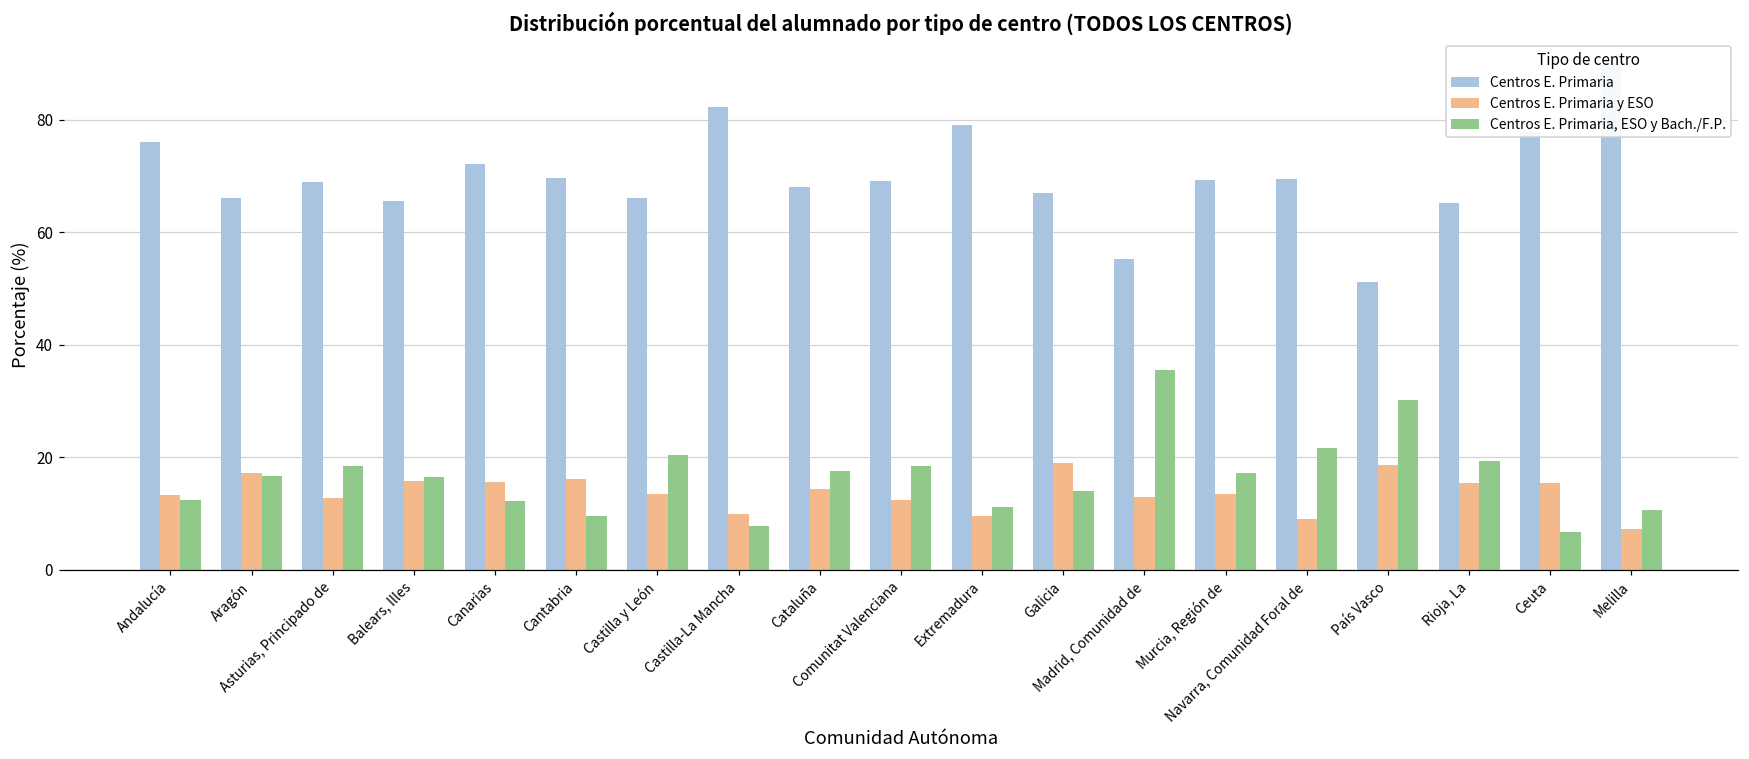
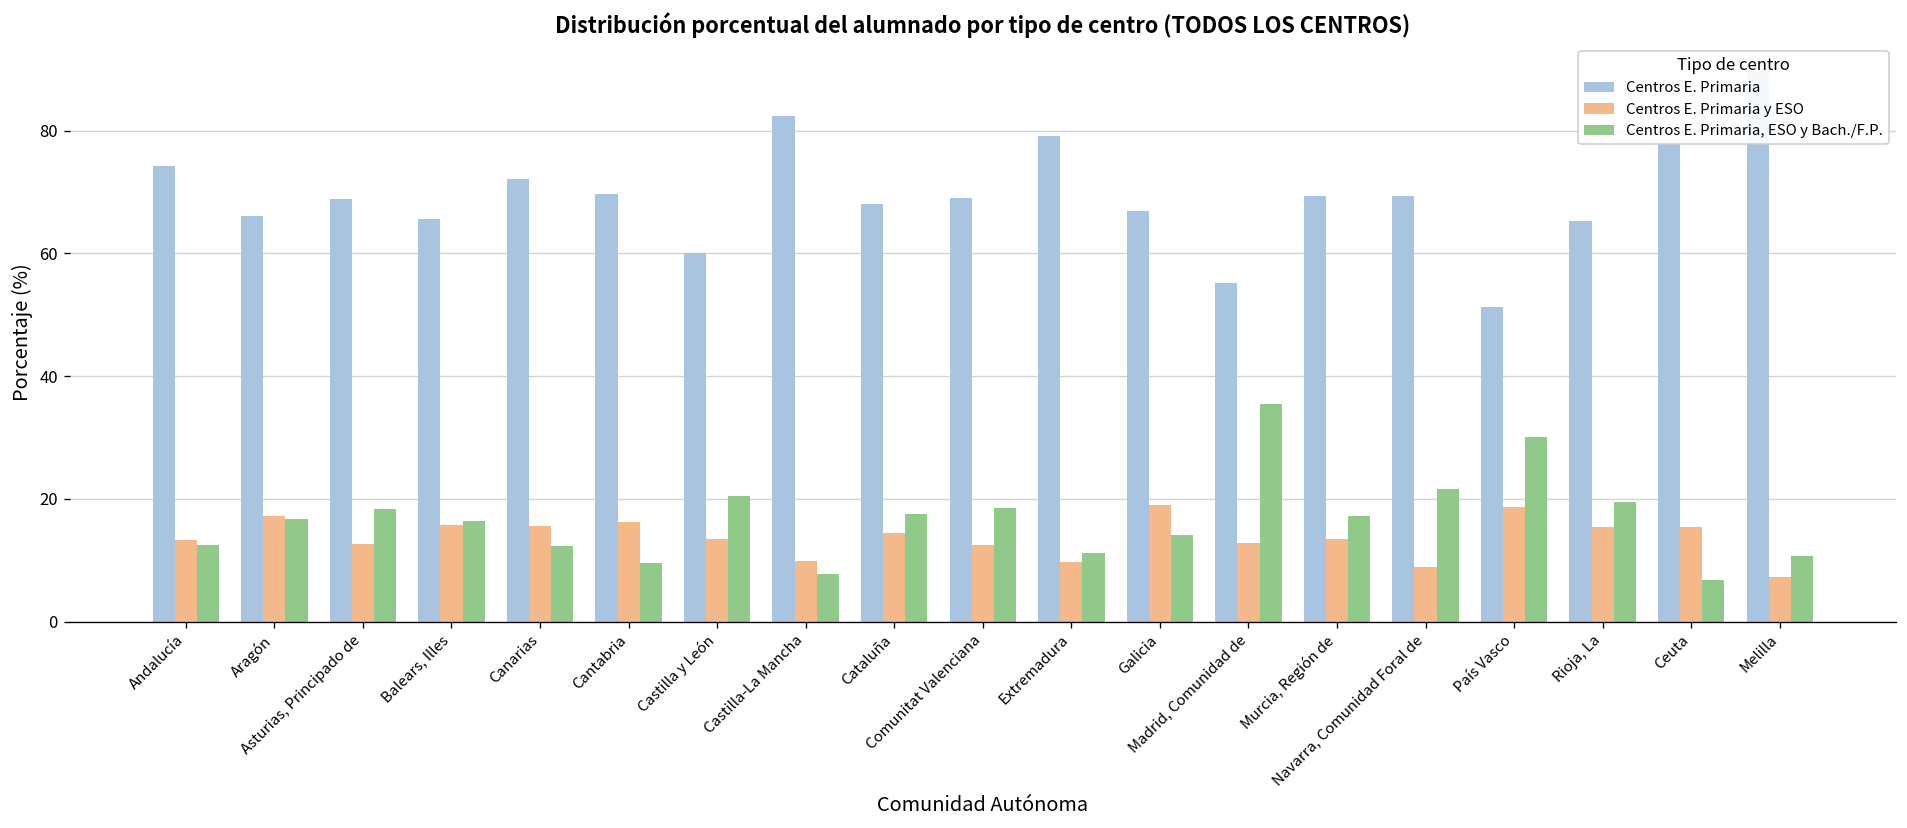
Centros E. Primaria, Andalucía: 76 -> 74
Centros E. Primaria, Castilla y León: 66 -> 60
